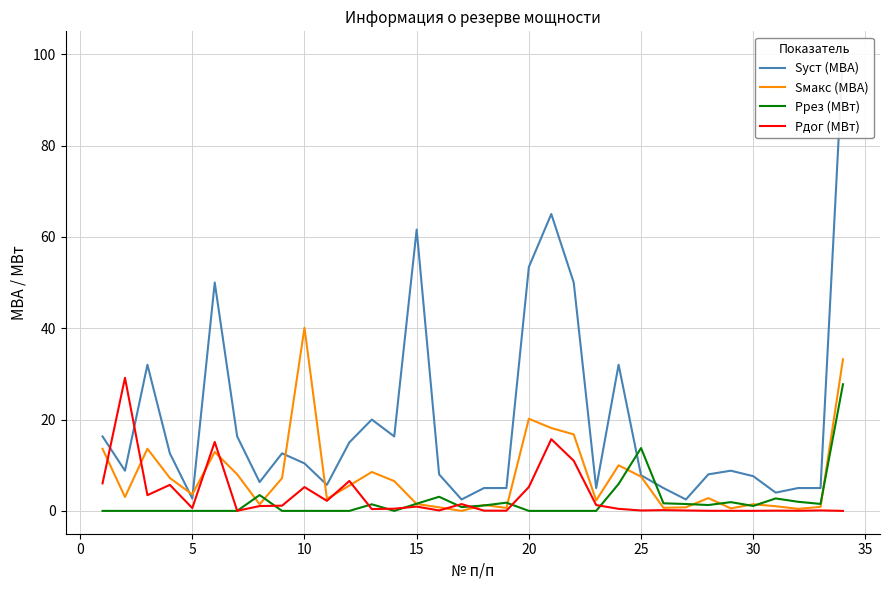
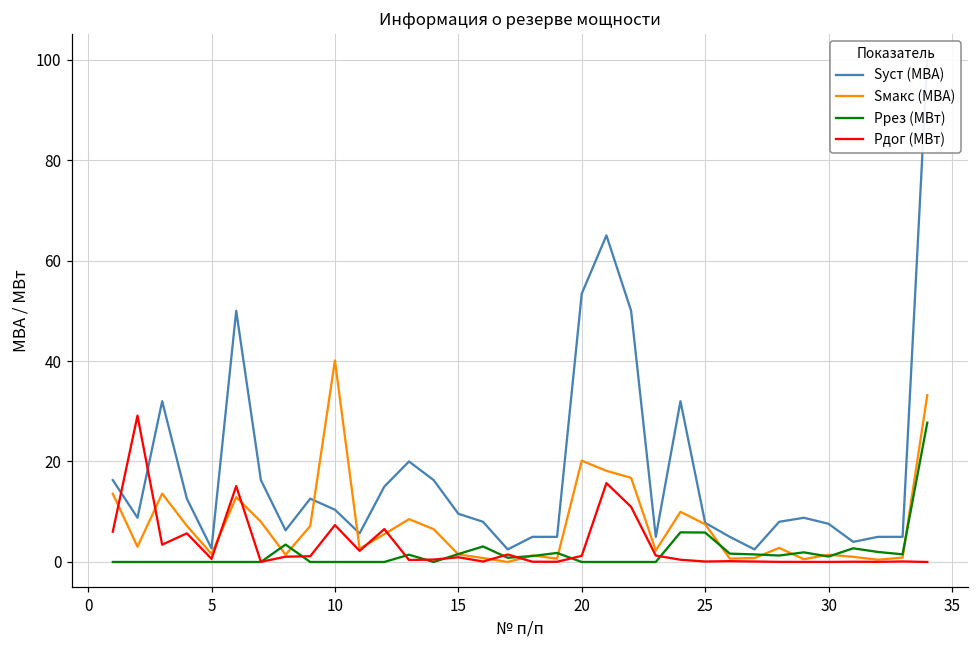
Sмакс (МВА), 5: 4 -> 2
Рдог (МВт), 10: 5 -> 7
Sуст (МВА), 15: 62 -> 10
Рдог (МВт), 20: 5 -> 1
Ррез (МВт), 25: 14 -> 6
